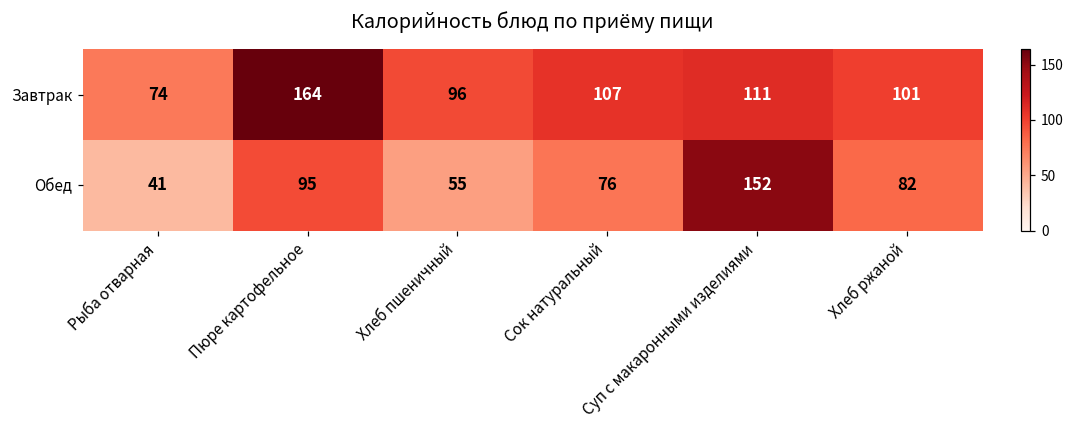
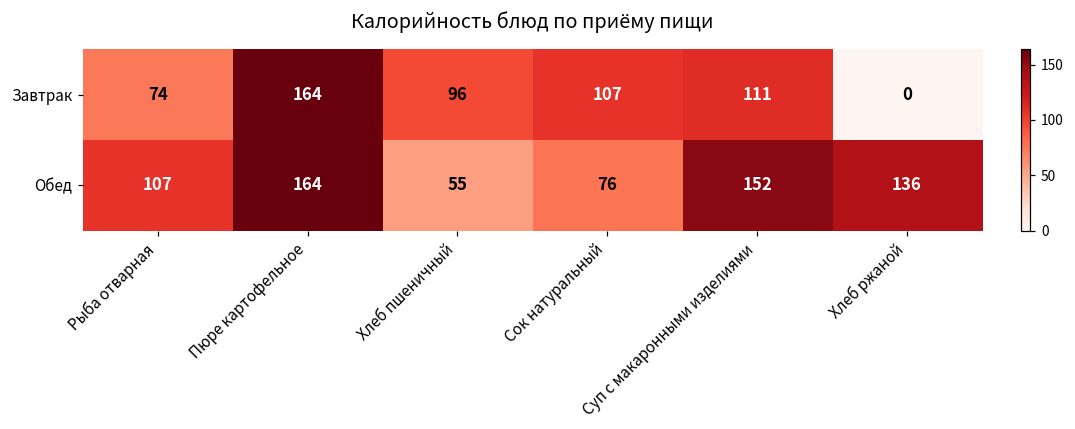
Завтрак, Хлеб ржаной: 101 -> 0
Обед, Рыба отварная: 41 -> 107
Обед, Пюре картофельное: 95 -> 164
Обед, Хлеб ржаной: 82 -> 136
